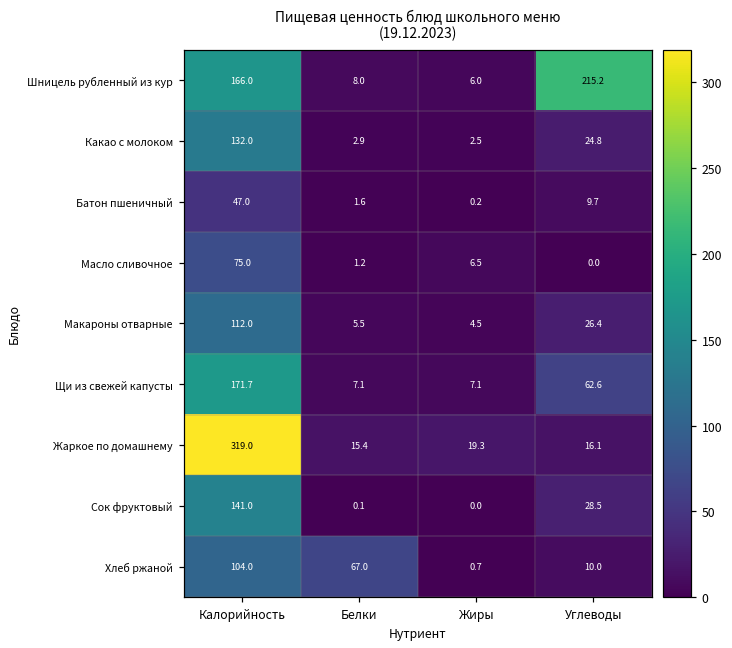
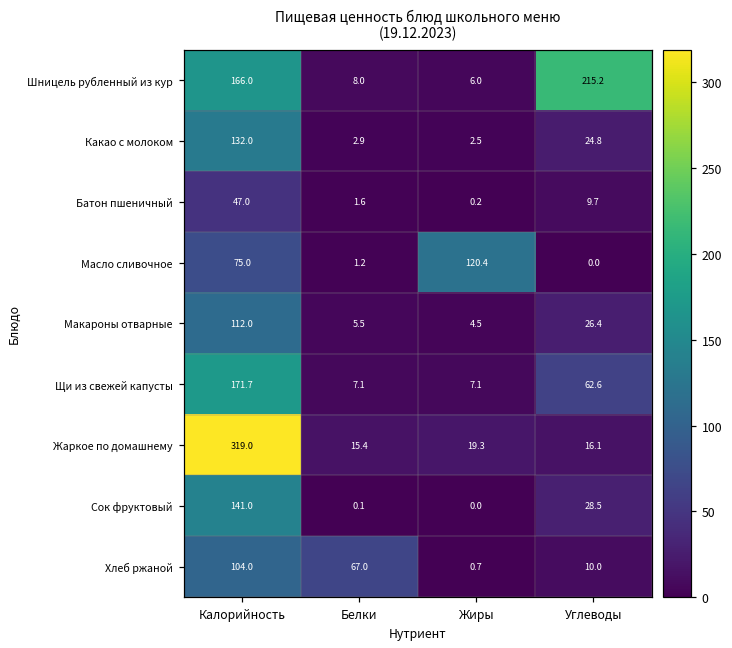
Масло сливочное, Жиры: 6.5 -> 120.4
